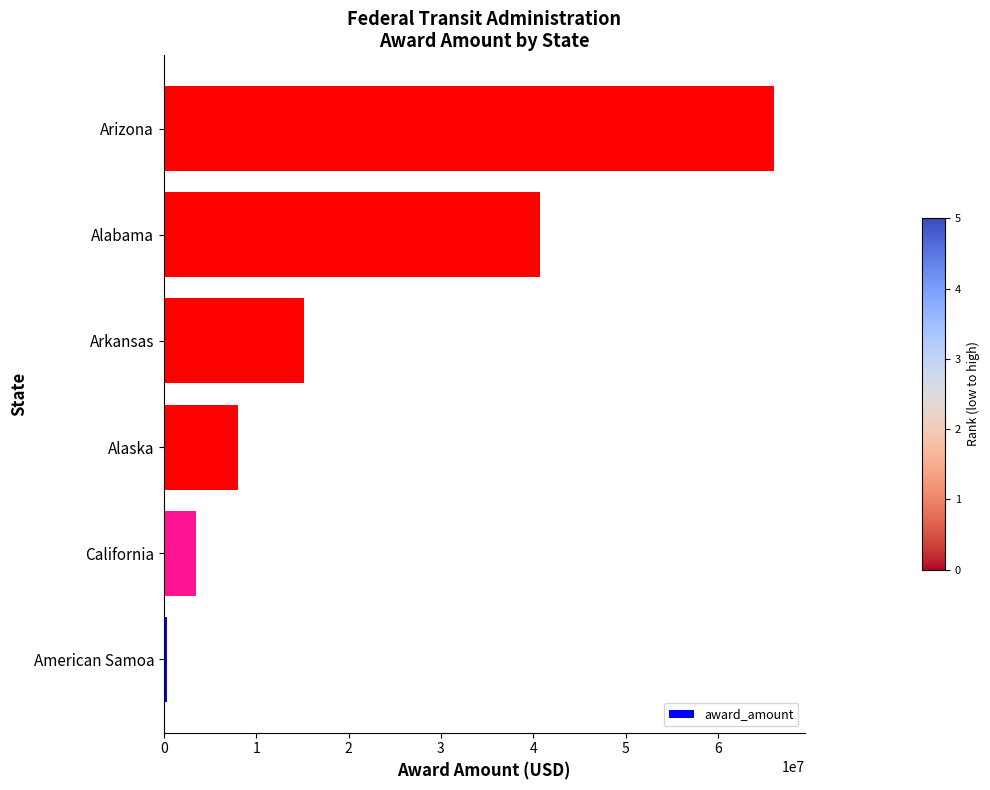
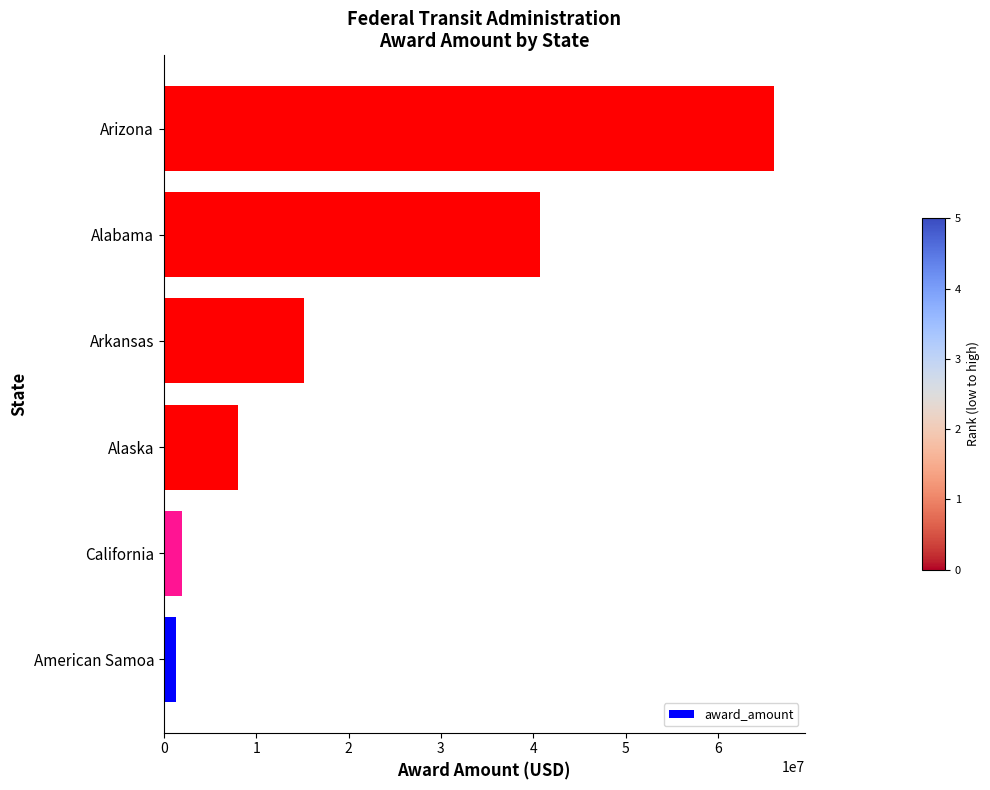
California: 4000000 -> 2000000
American Samoa: 0 -> 1000000
